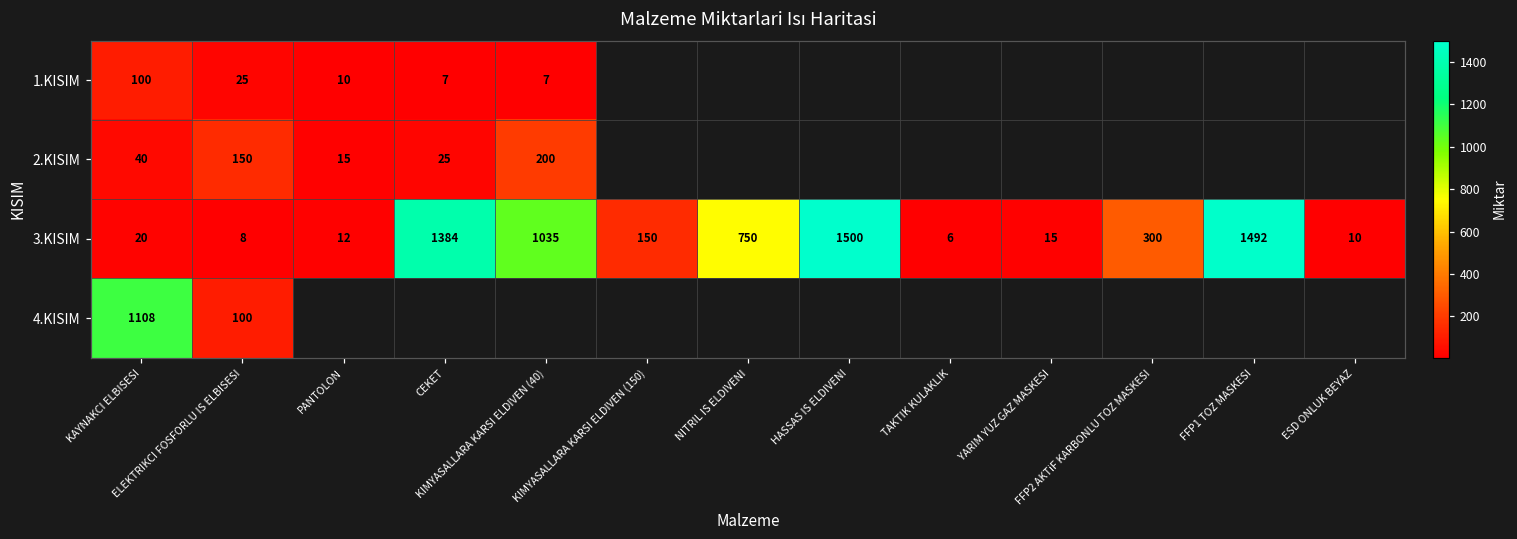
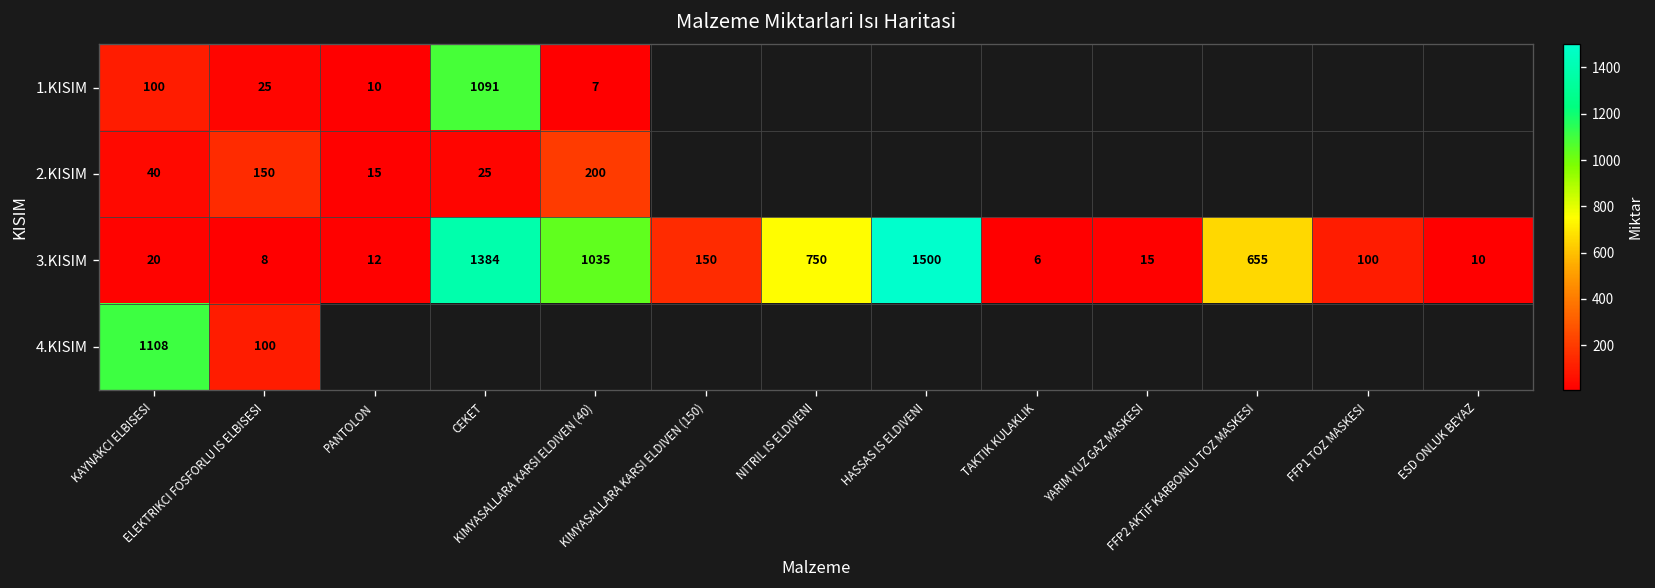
1.KISIM, CEKET: 7 -> 1091
3.KISIM, FFP2 AKTiF KARBONLU TOZ MASKESI: 300 -> 655
3.KISIM, FFP1 TOZ MASKESI: 1492 -> 100
